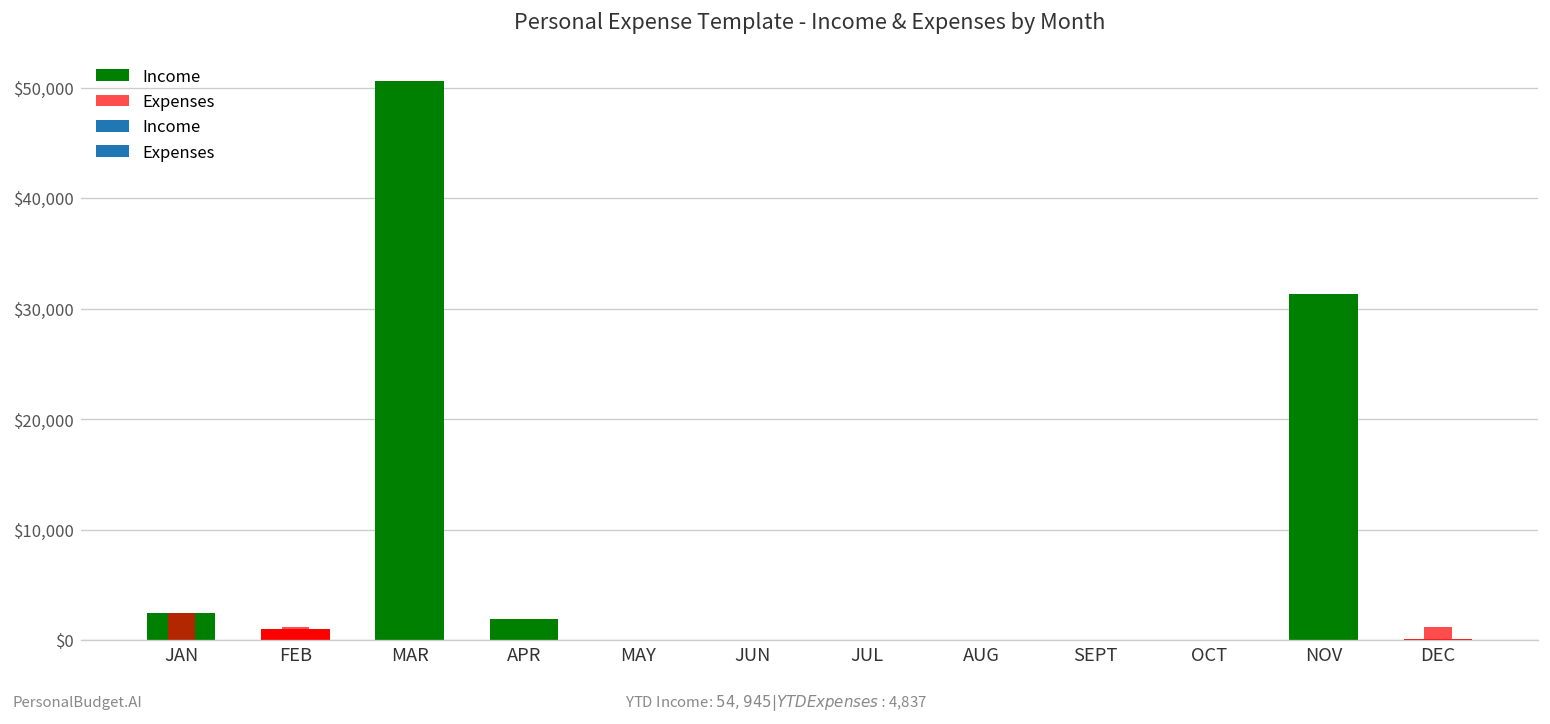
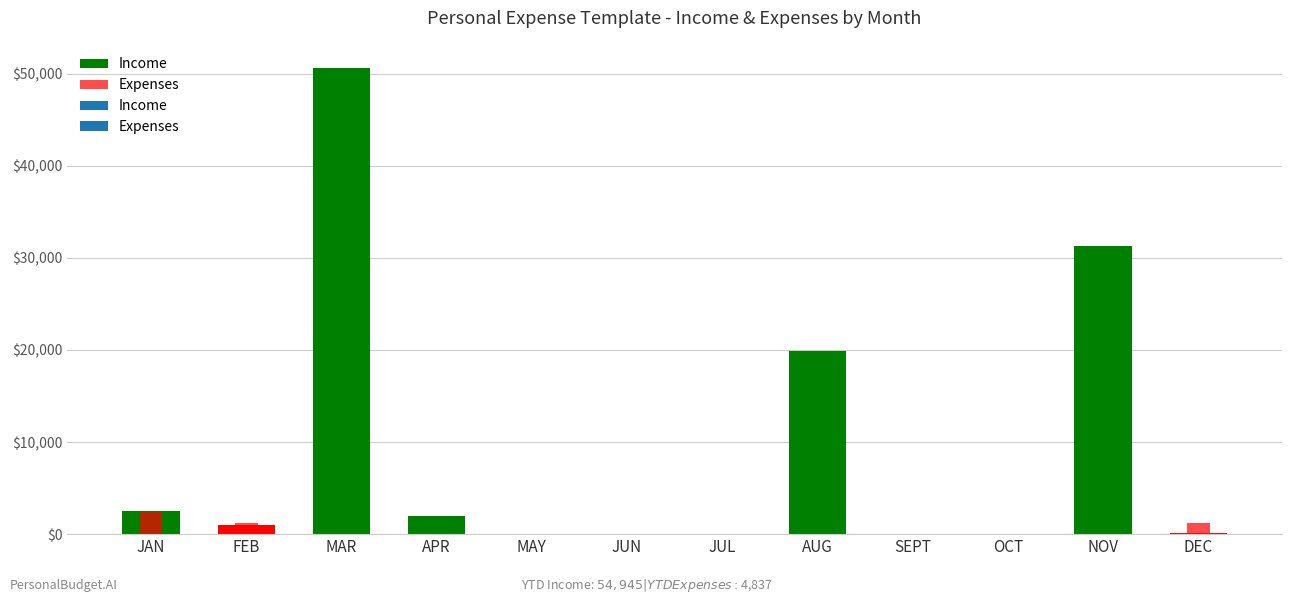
AUG: $0 -> $20,000
